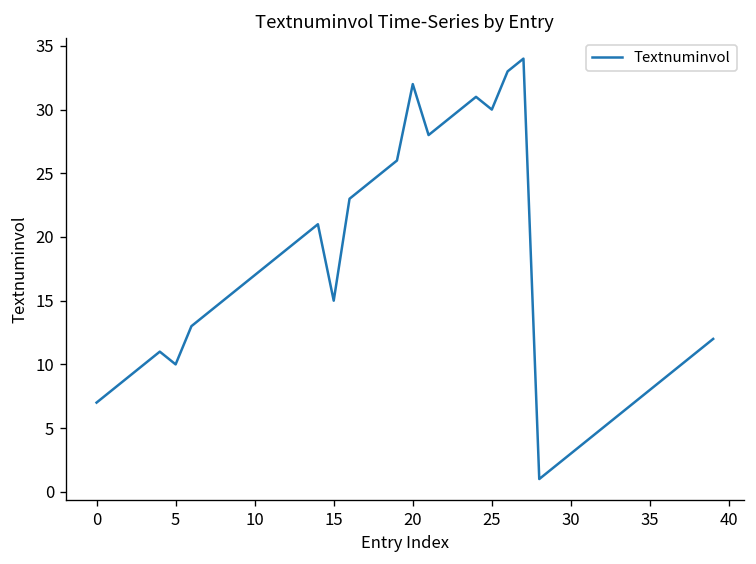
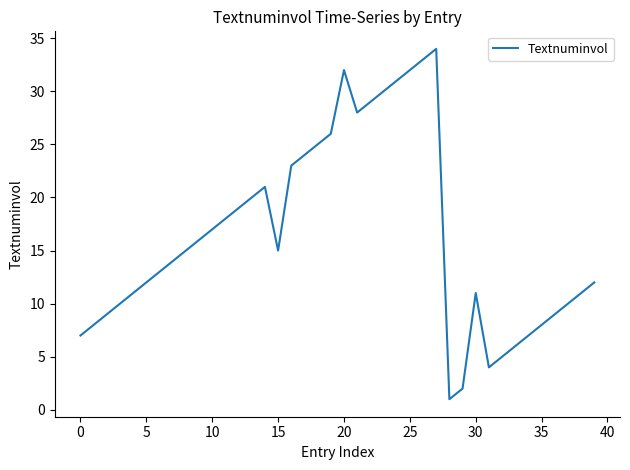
5: 10 -> 12
25: 30 -> 32
30: 3 -> 11
